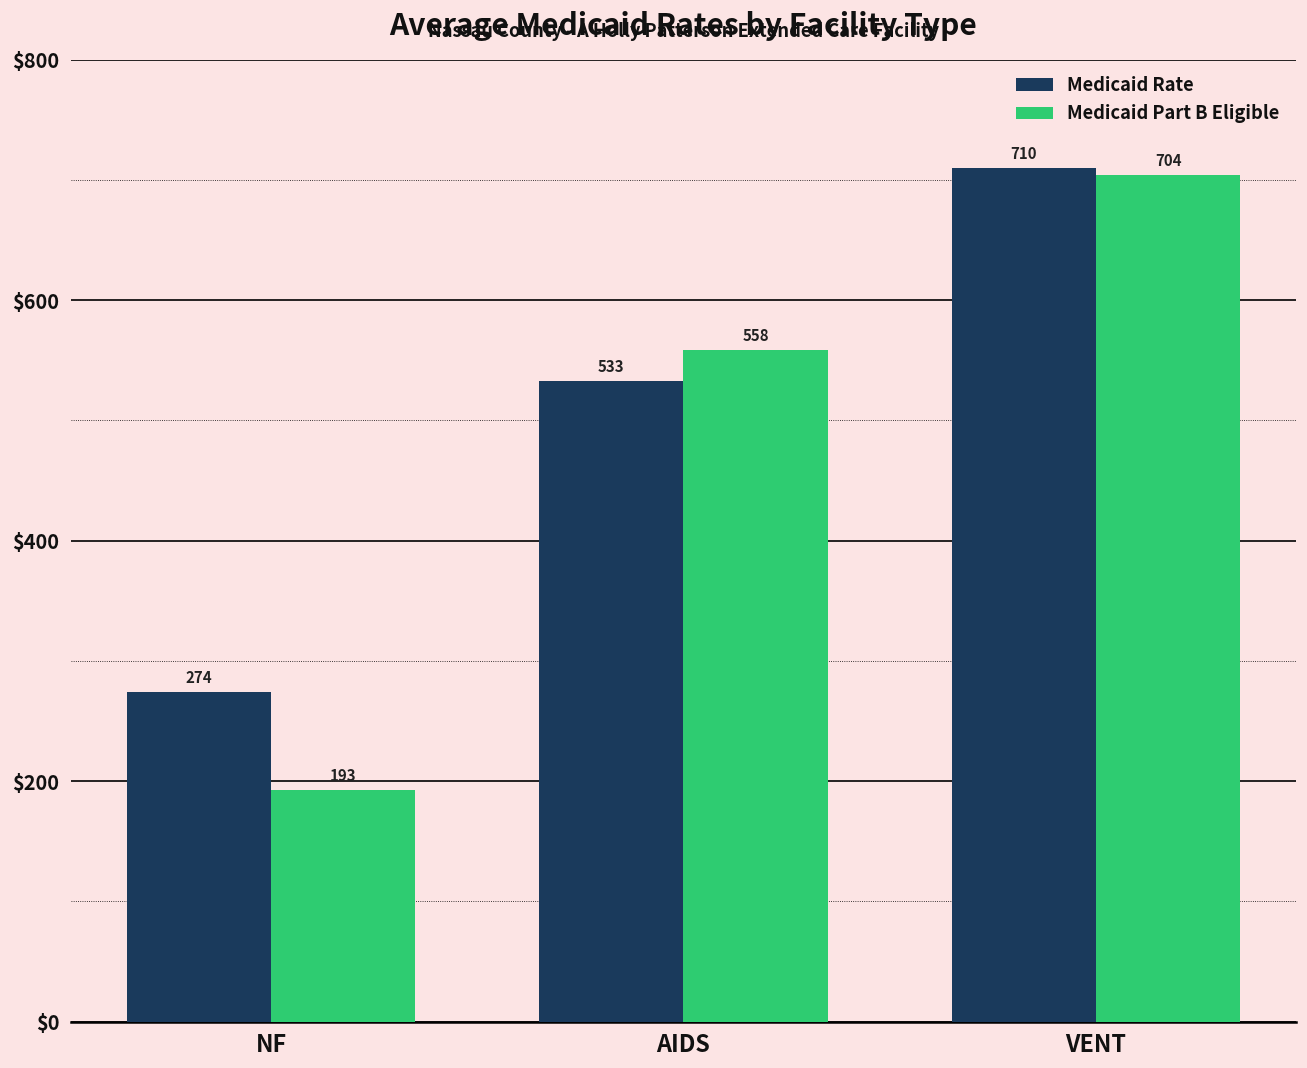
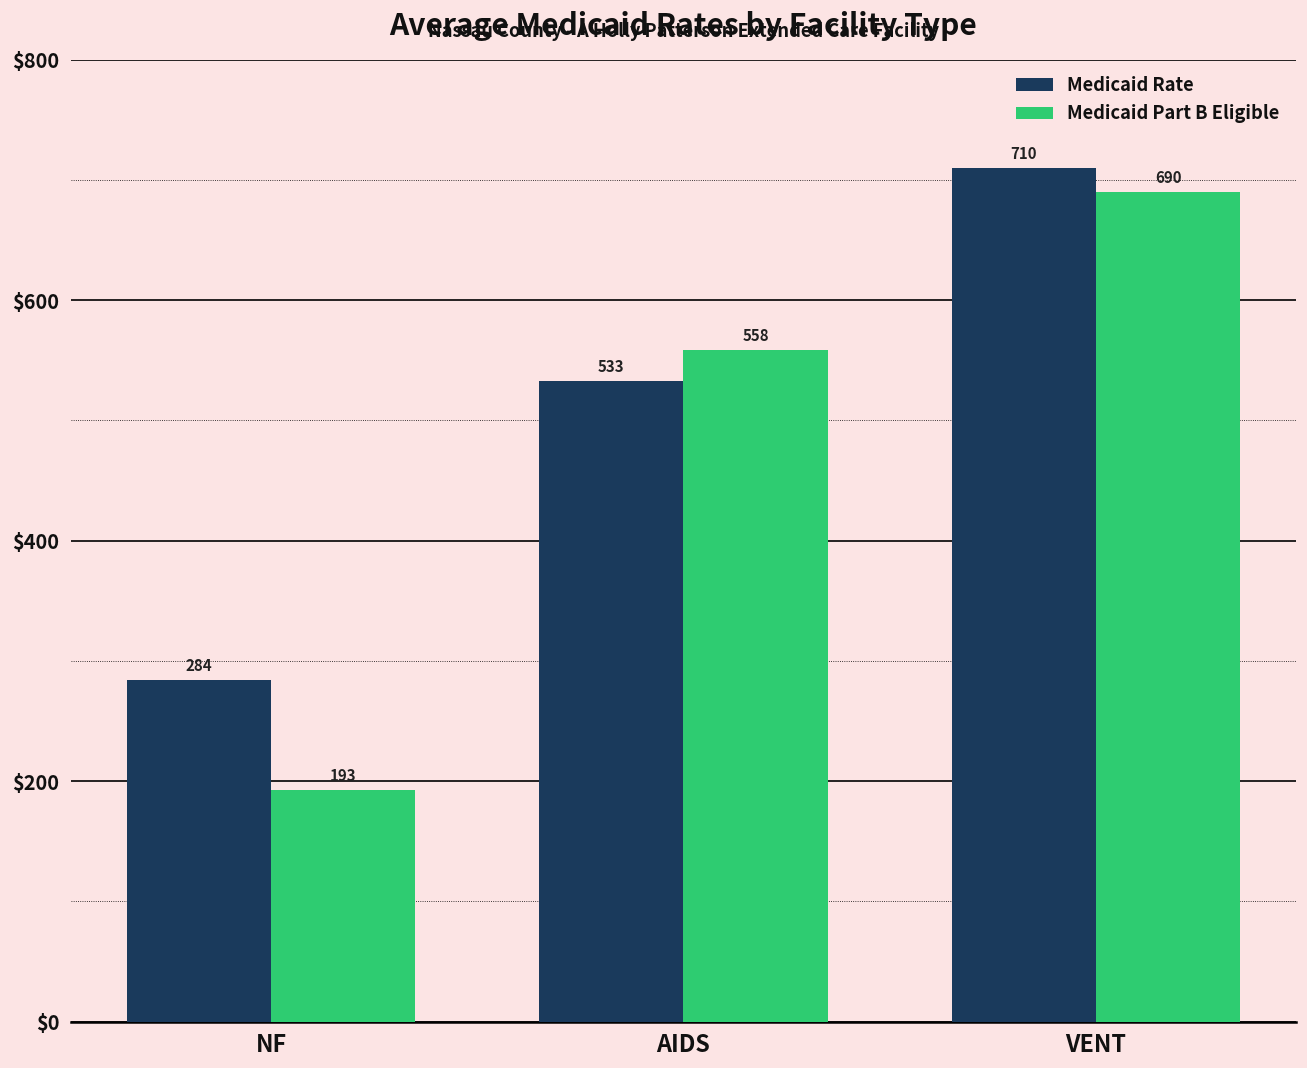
Medicaid Rate, NF: 274 -> 284
Medicaid Part B Eligible, VENT: 704 -> 690
